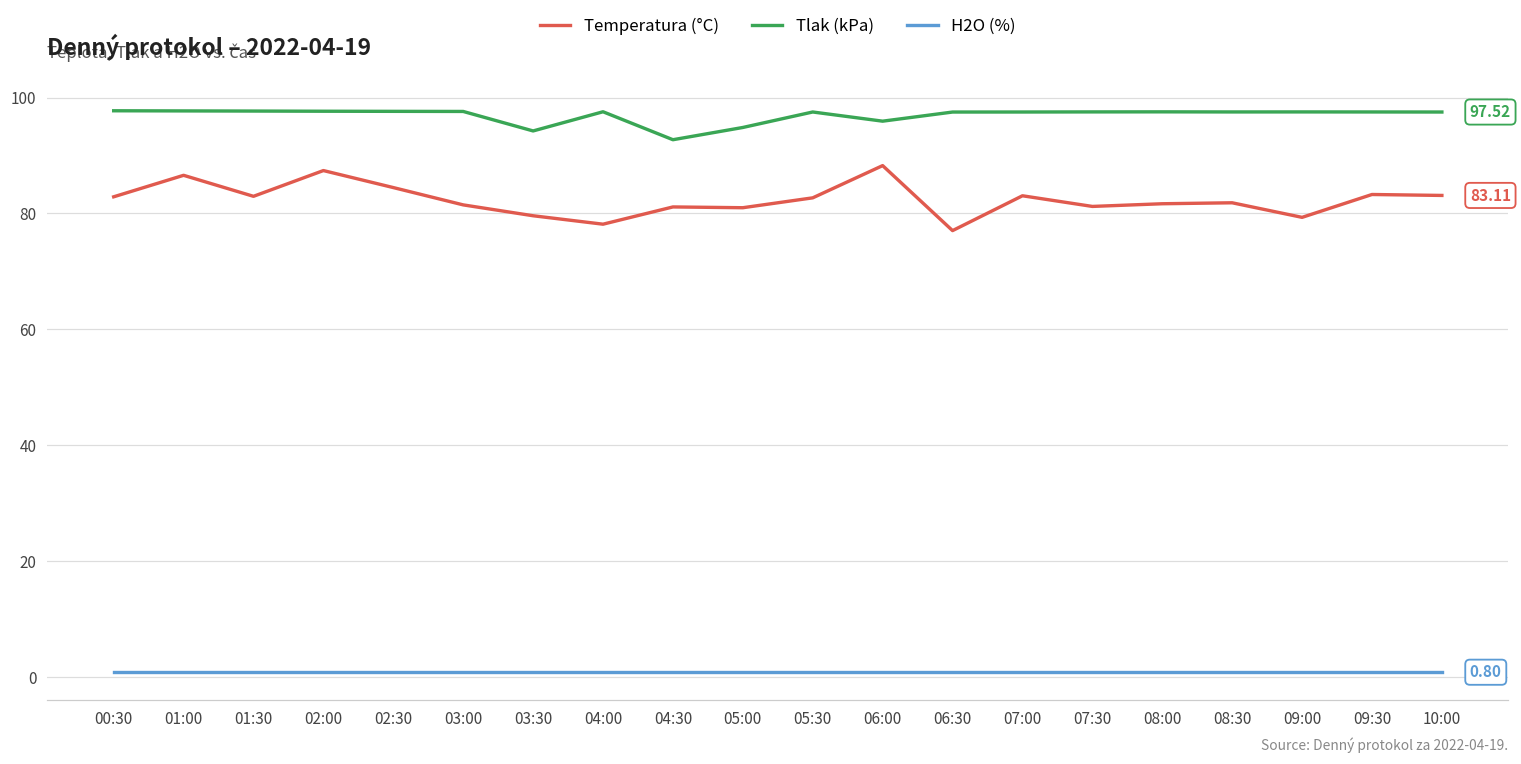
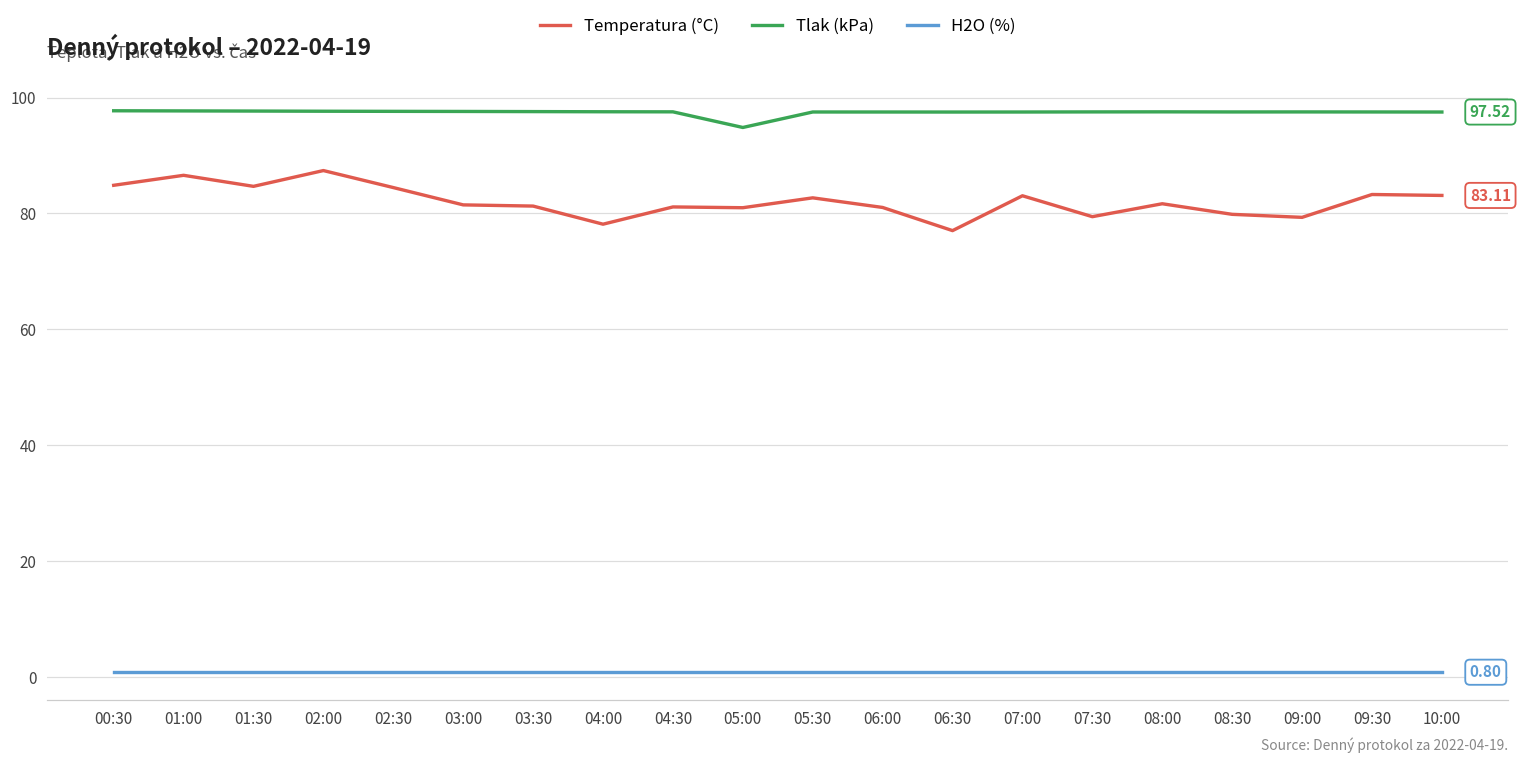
Temperatura (°C), 00:30: 83 -> 85
Temperatura (°C), 01:30: 83 -> 85
Temperatura (°C), 03:30: 80 -> 81
Tlak (kPa), 03:30: 94 -> 98
Tlak (kPa), 04:30: 93 -> 98
Temperatura (°C), 06:00: 88 -> 81
Tlak (kPa), 06:00: 96 -> 98
Temperatura (°C), 07:30: 81 -> 79
Temperatura (°C), 08:30: 82 -> 80
